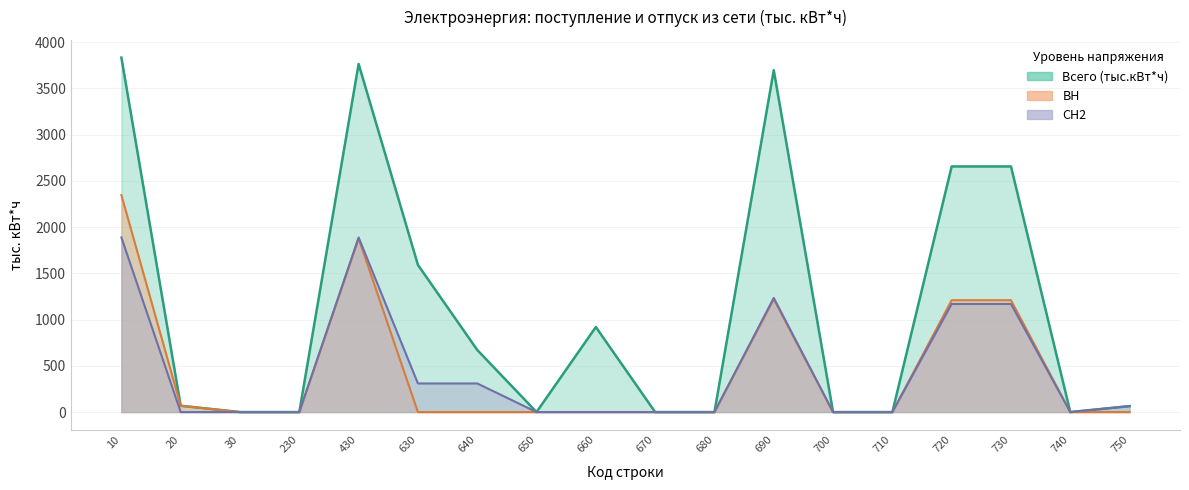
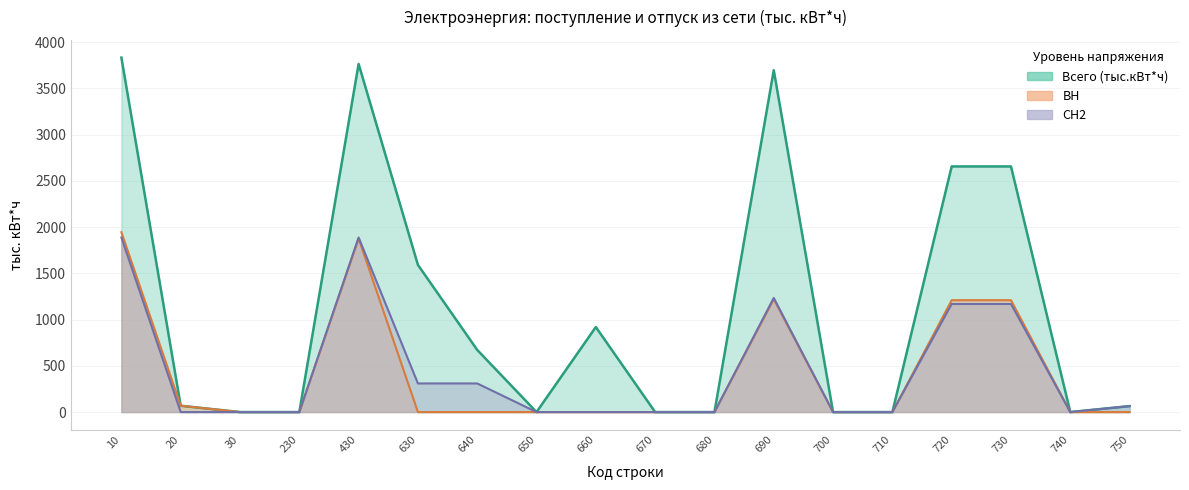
ВН, 10: 2300 -> 1900
